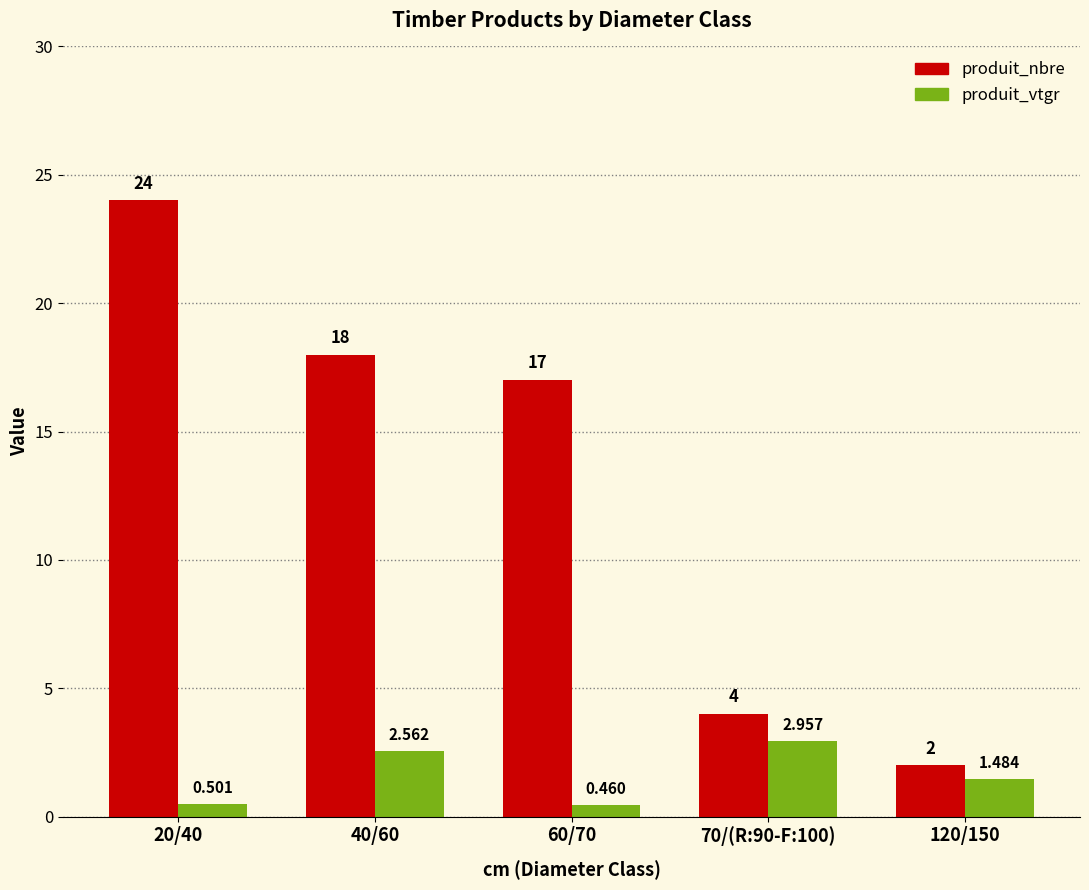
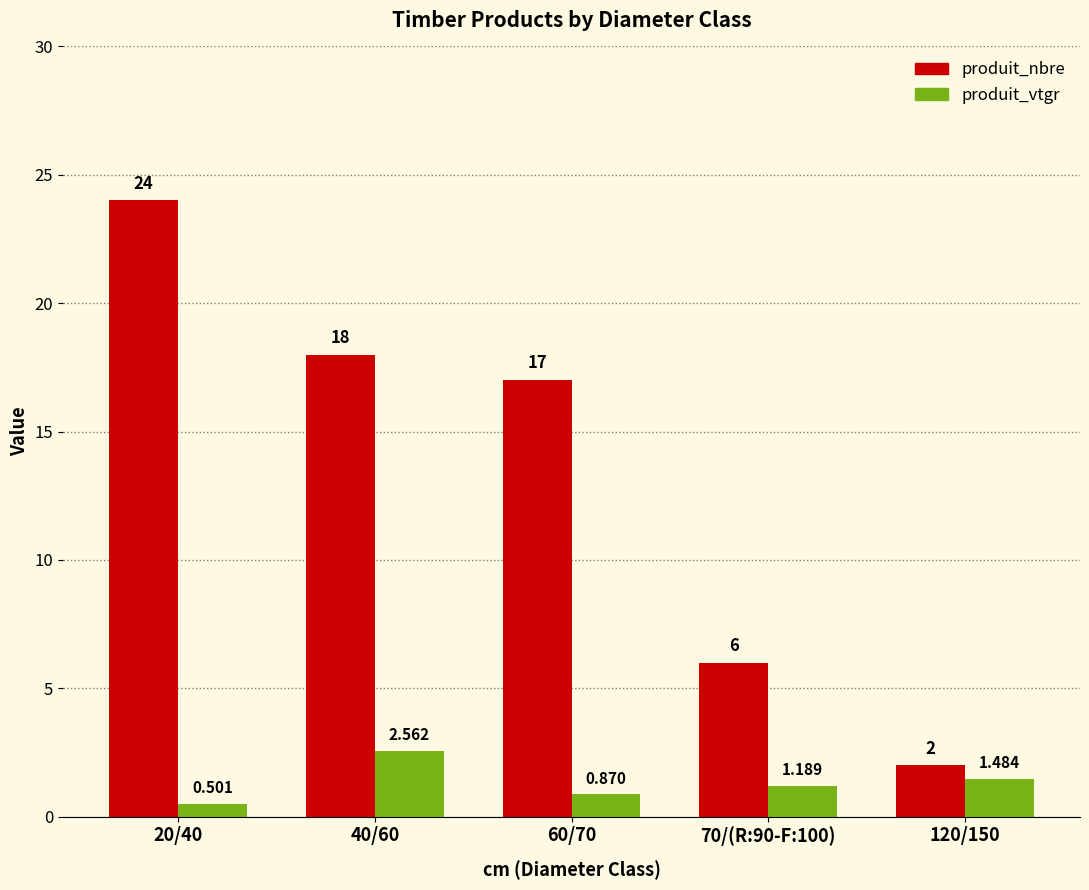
produit_vtgr, 60/70: 0.460 -> 0.870
produit_nbre, 70/(R:90-F:100): 4 -> 6
produit_vtgr, 70/(R:90-F:100): 2.957 -> 1.189
